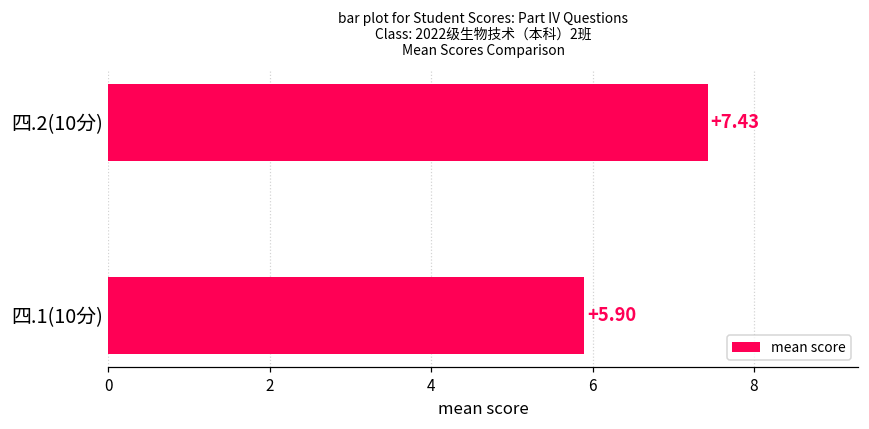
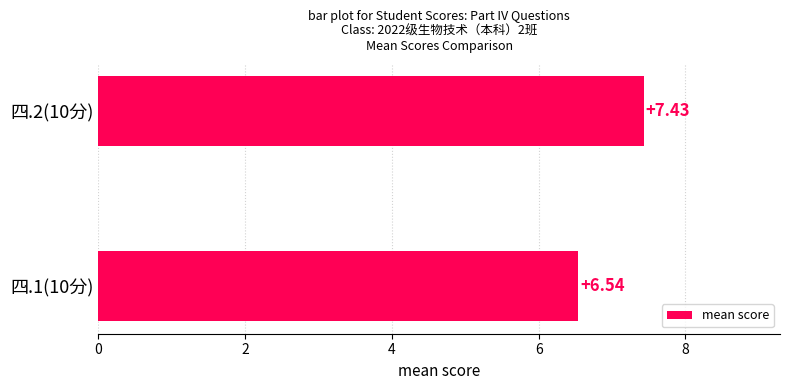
四.1(10分): +5.90 -> +6.54
